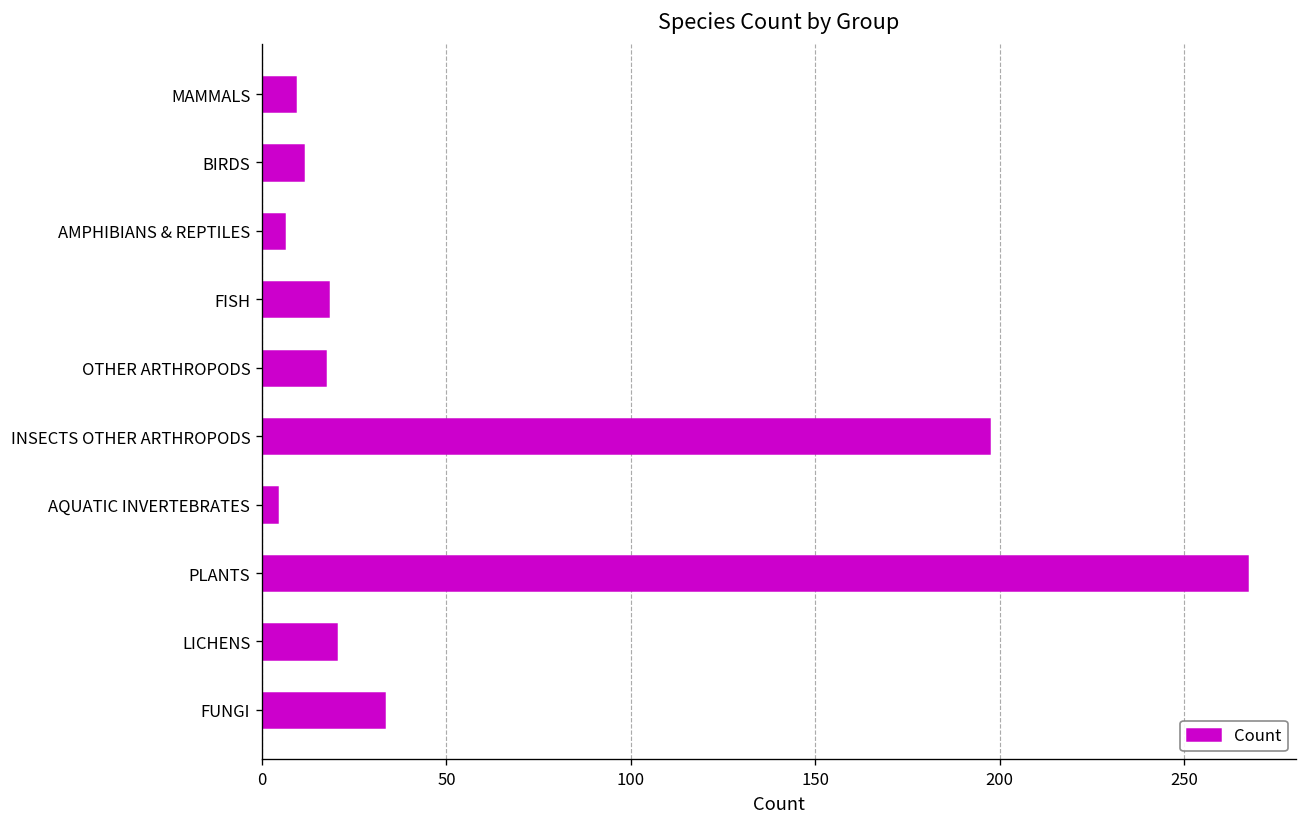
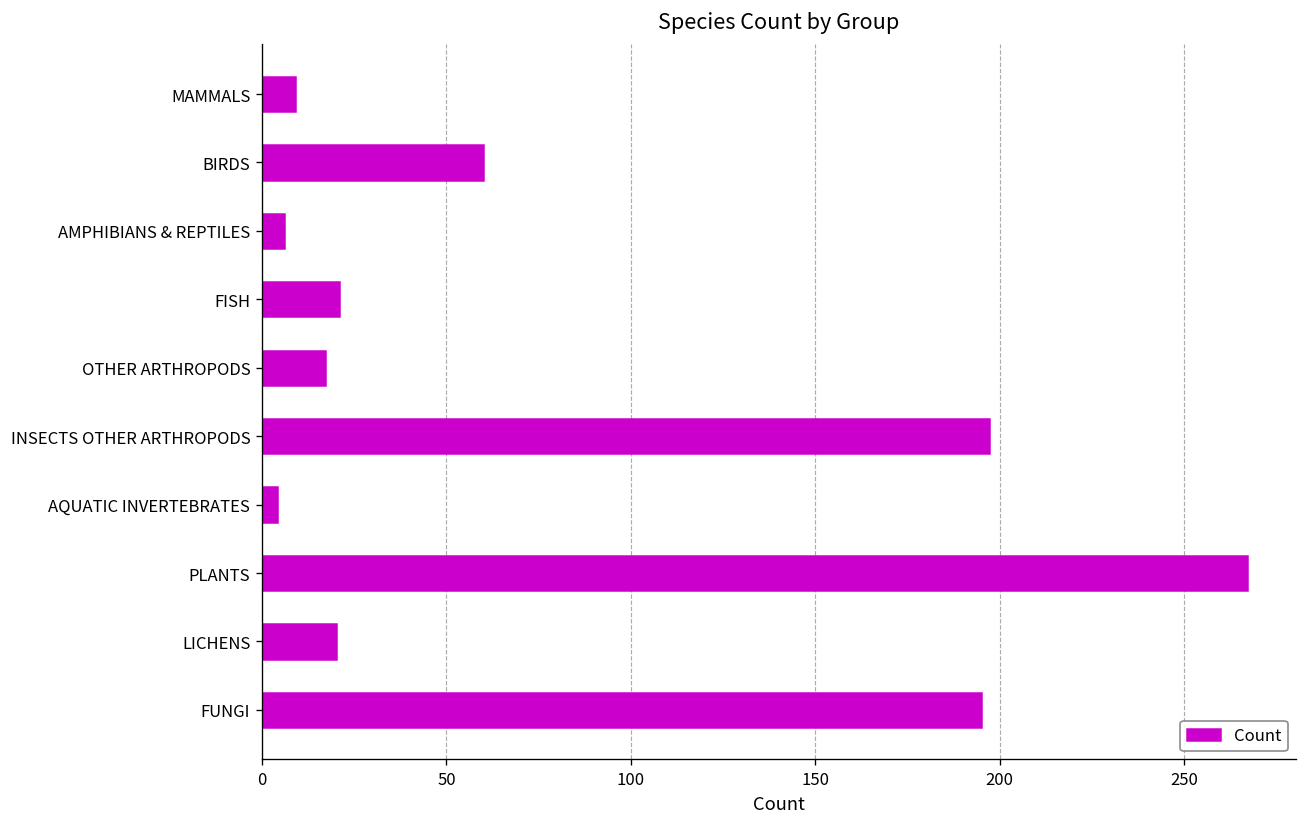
BIRDS: 11 -> 60
FISH: 18 -> 21
FUNGI: 33 -> 195
